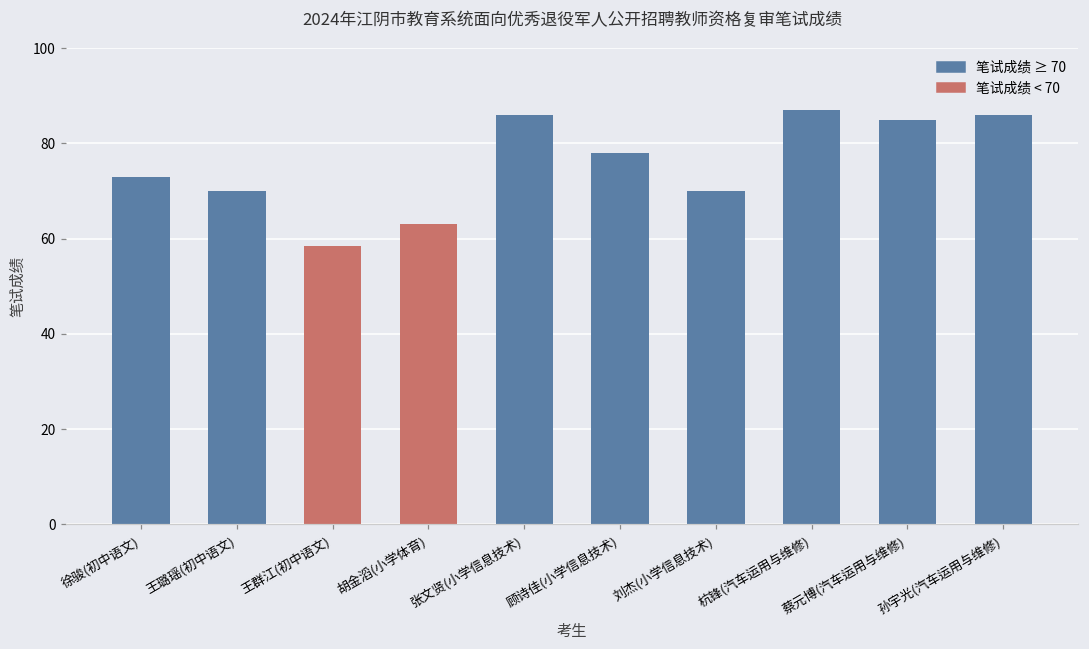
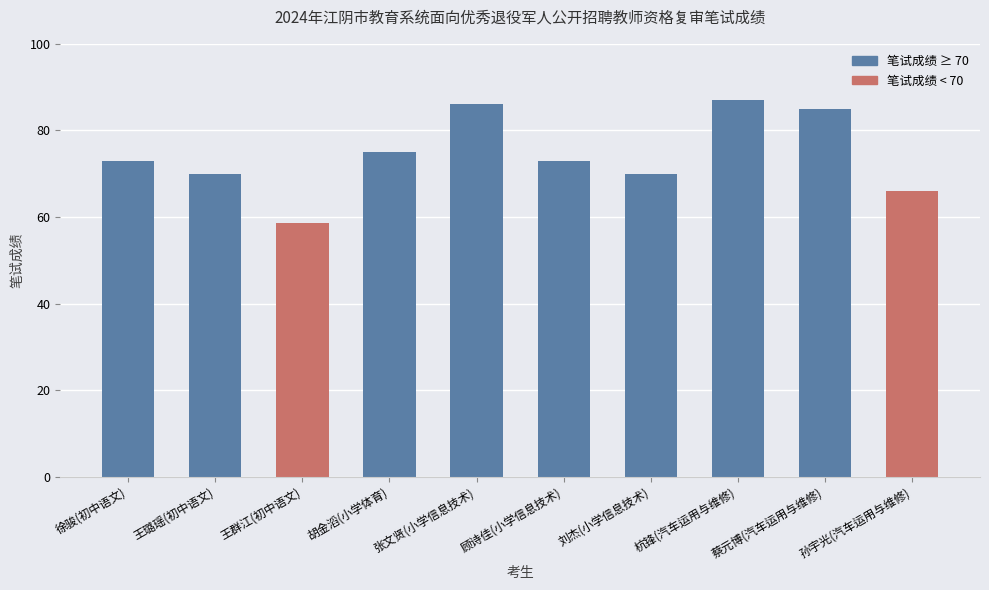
胡金滔(小学体育): 63 -> 75
顾诗佳(小学信息技术): 78 -> 73
孙宇光(汽车运用与维修): 86 -> 66
